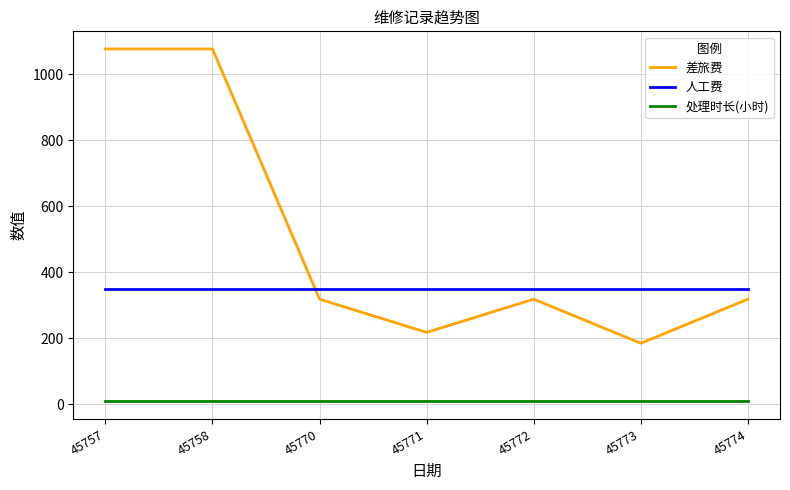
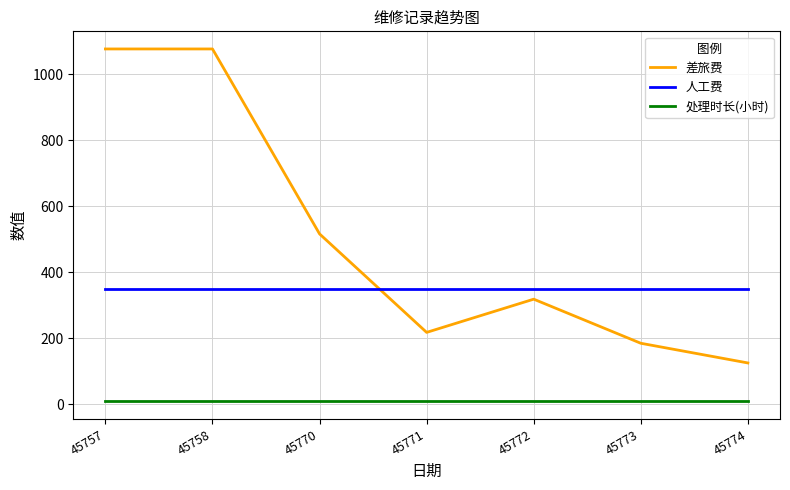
差旅费, 45770: 320 -> 520
差旅费, 45774: 320 -> 120
